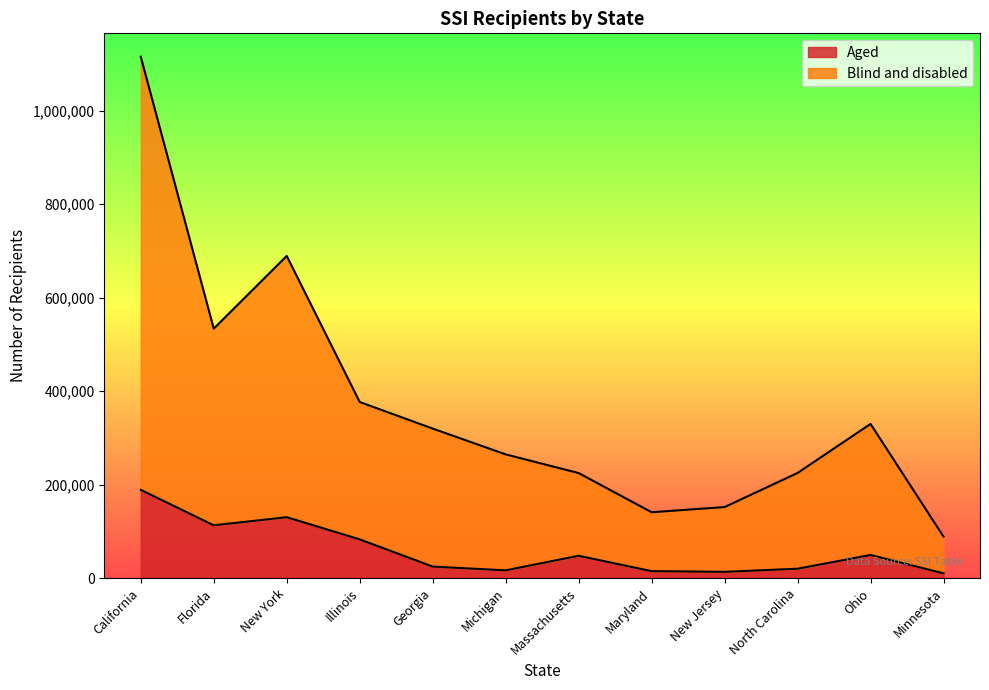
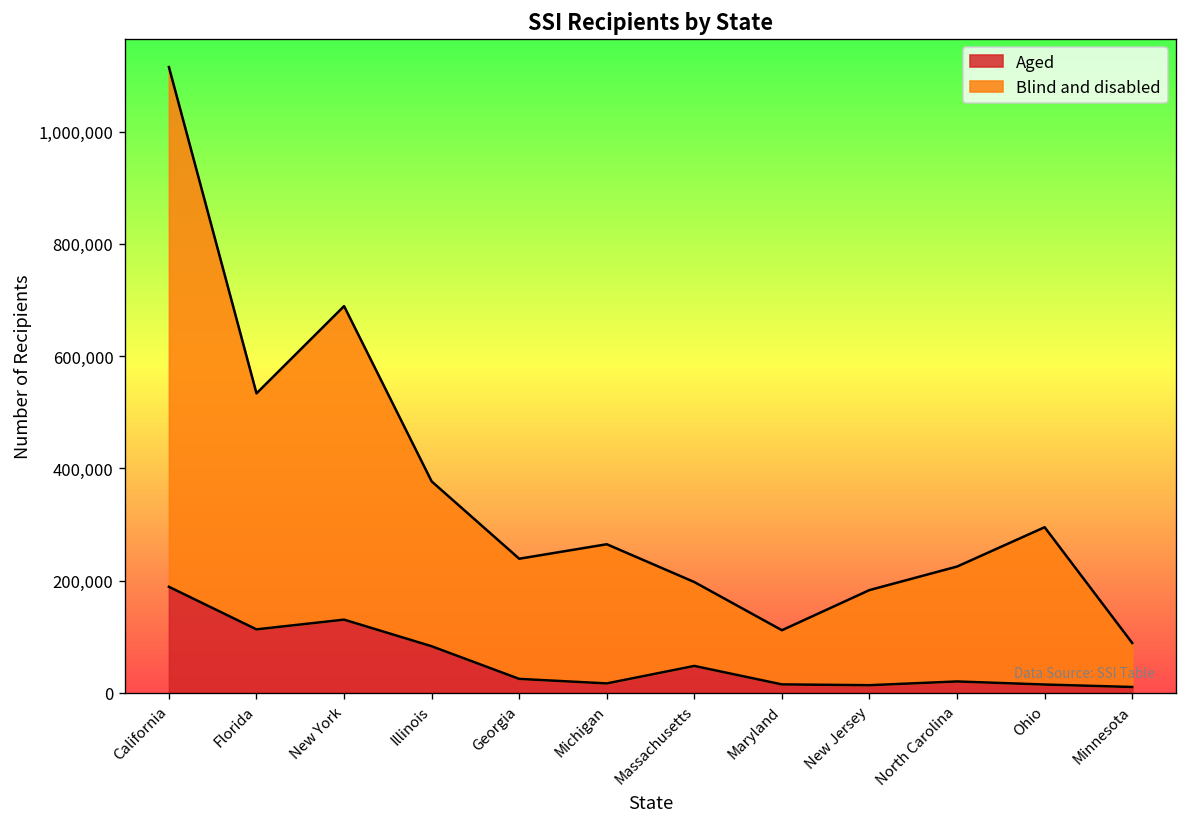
Blind and disabled, Georgia: 300,000 -> 210,000
Blind and disabled, Massachusetts: 180,000 -> 150,000
Blind and disabled, Maryland: 130,000 -> 100,000
Blind and disabled, New Jersey: 140,000 -> 170,000
Aged, Ohio: 50,000 -> 10,000
